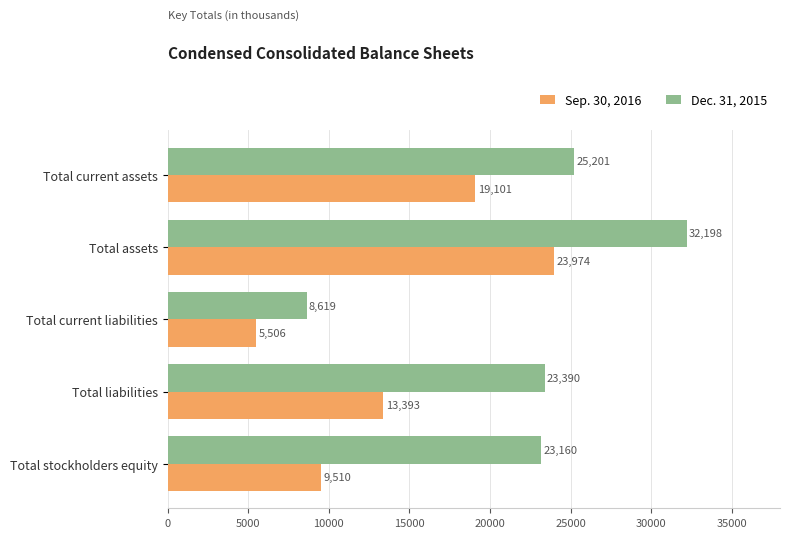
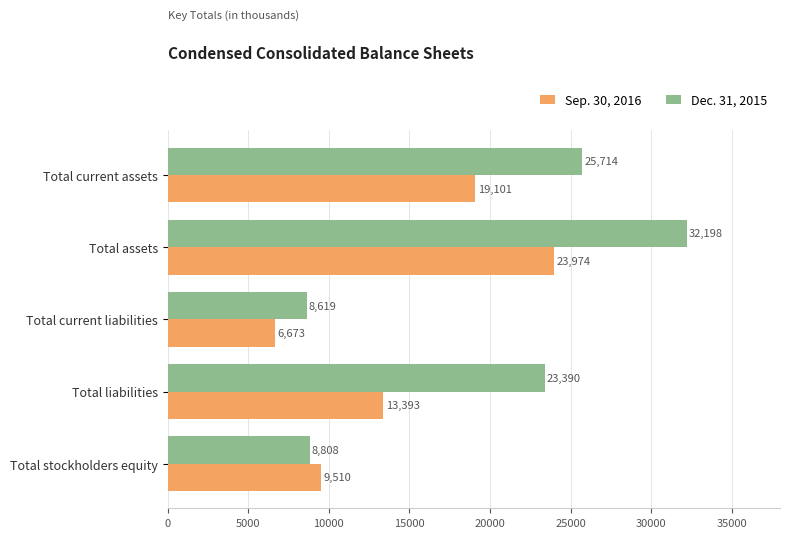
Dec. 31, 2015, Total current assets: 25,201 -> 25,714
Sep. 30, 2016, Total current liabilities: 5,506 -> 6,673
Dec. 31, 2015, Total stockholders equity: 23,160 -> 8,808
